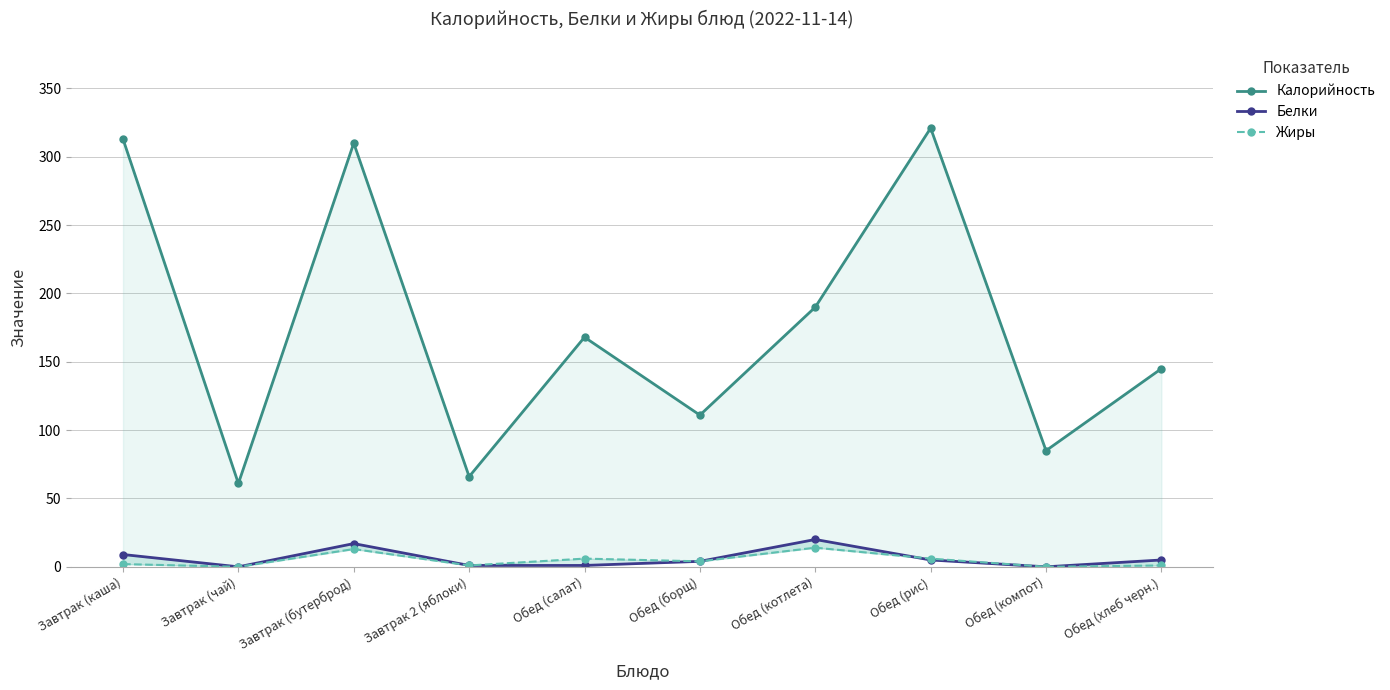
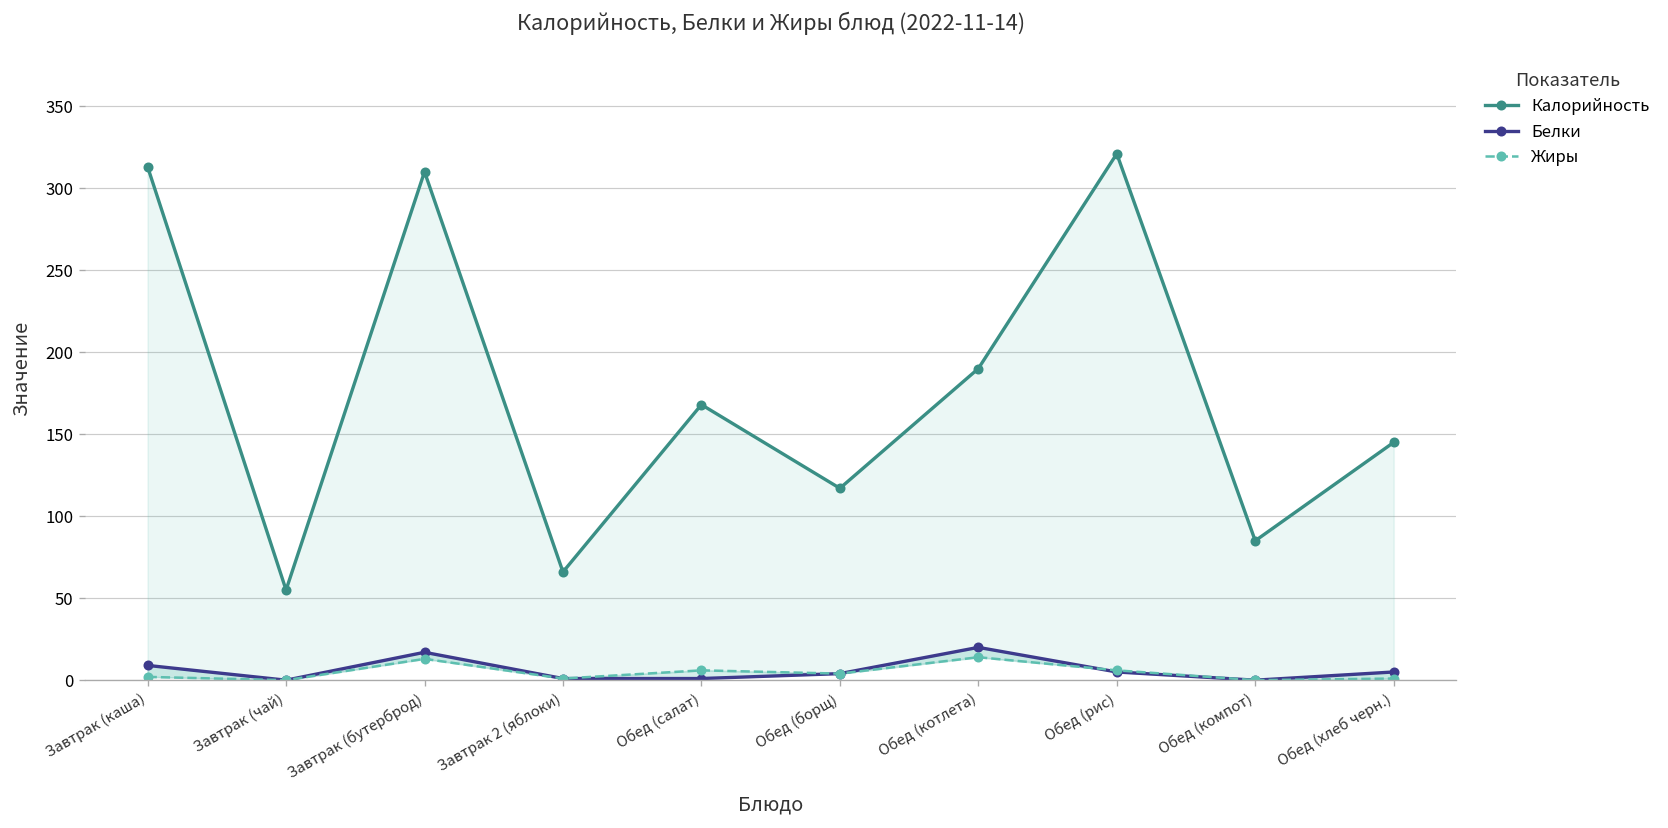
Калорийность, Завтрак (чай): 61 -> 55
Калорийность, Обед (борщ): 111 -> 117
